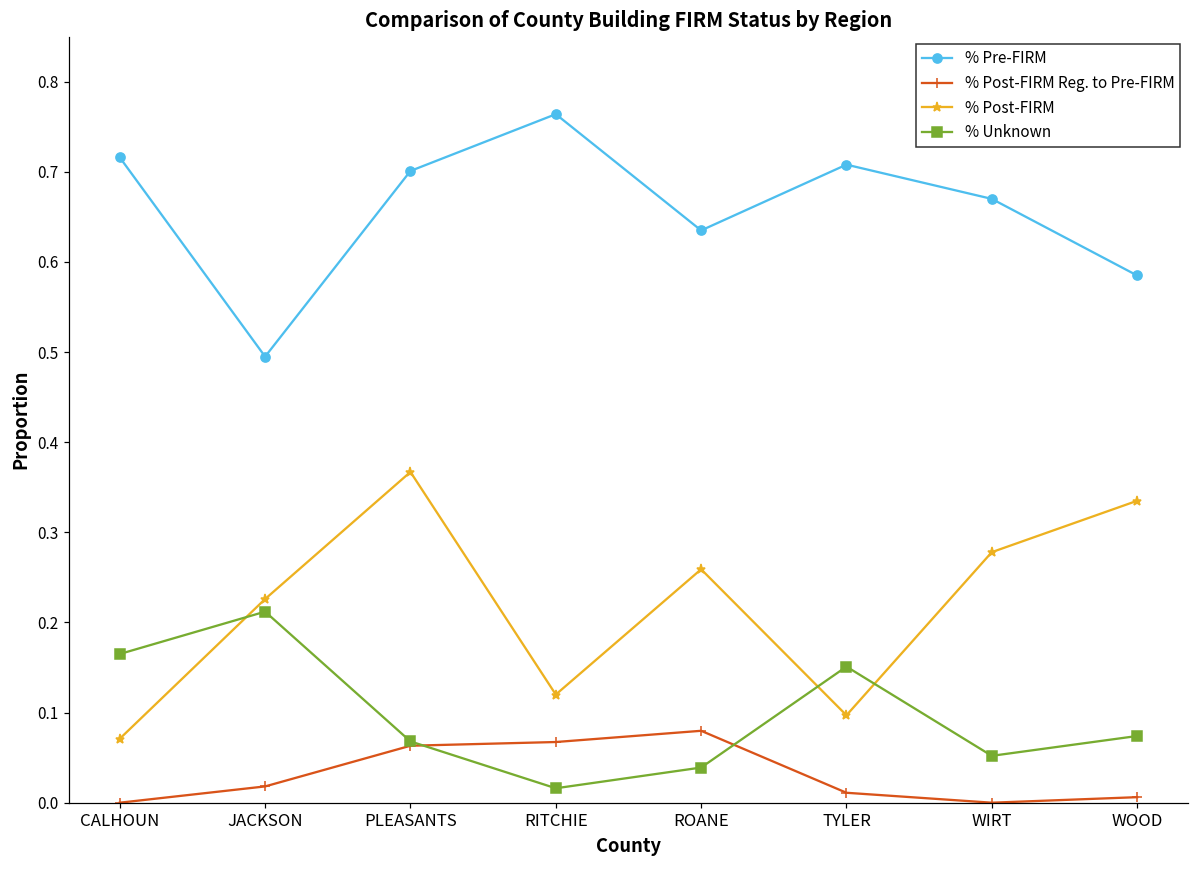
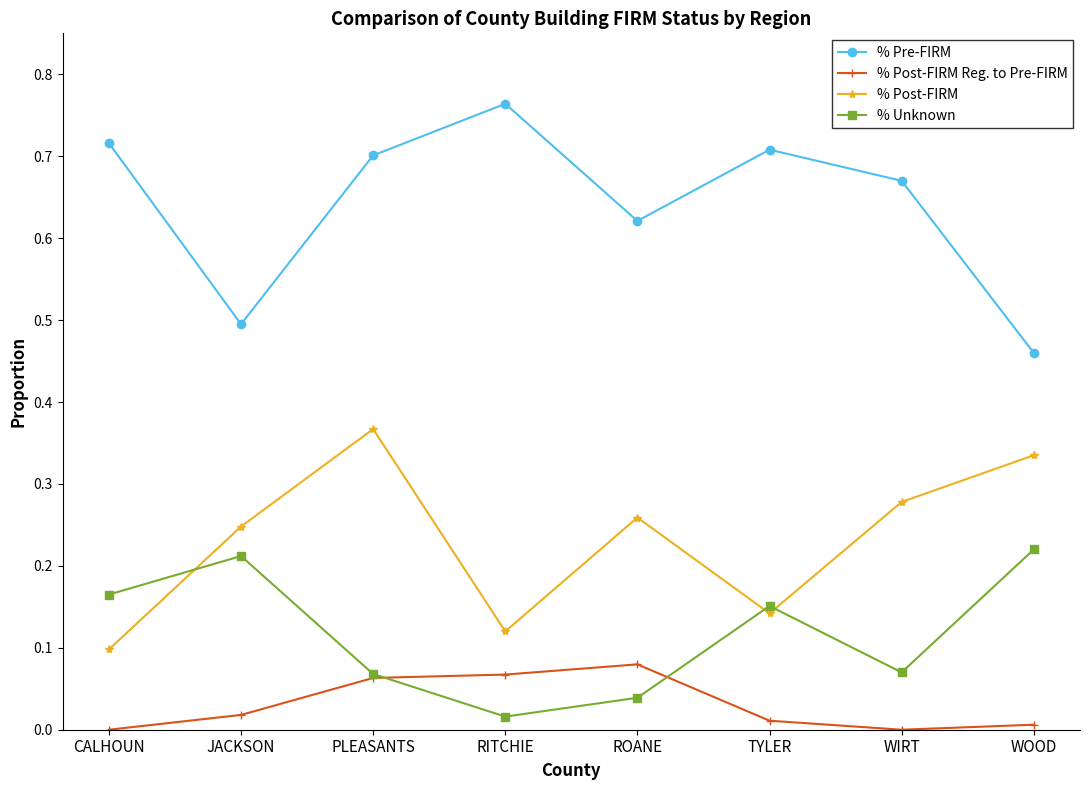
% Post-FIRM, CALHOUN: 0.07 -> 0.10
% Post-FIRM, JACKSON: 0.23 -> 0.25
% Pre-FIRM, ROANE: 0.64 -> 0.62
% Post-FIRM, TYLER: 0.10 -> 0.14
% Unknown, WIRT: 0.05 -> 0.07
% Pre-FIRM, WOOD: 0.59 -> 0.46
% Unknown, WOOD: 0.07 -> 0.22
